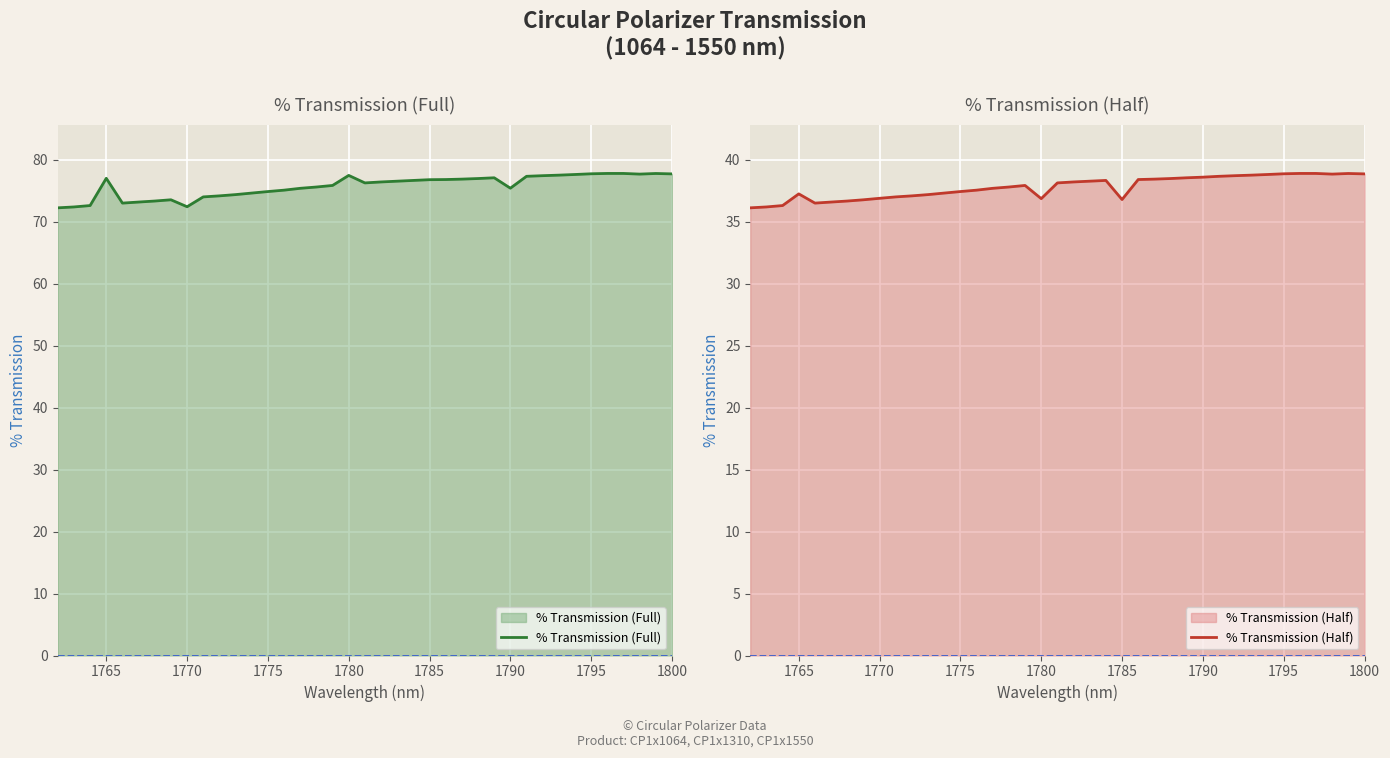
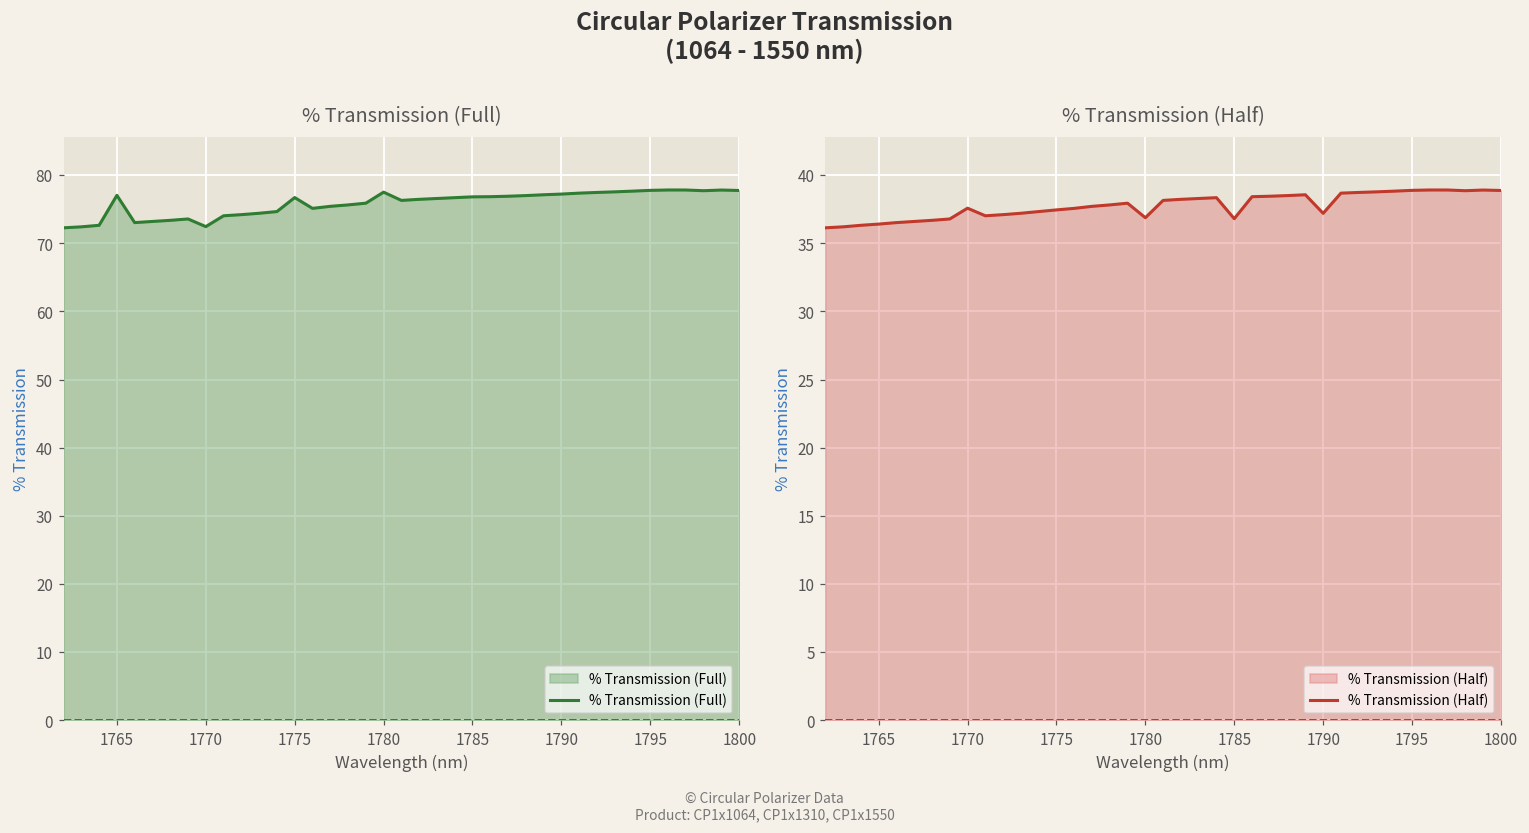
% Transmission (Full), 1775: 75 -> 77
% Transmission (Full), 1790: 75 -> 77
% Transmission (Half), 1765: 37.3 -> 36.4
% Transmission (Half), 1770: 36.9 -> 37.6
% Transmission (Half), 1790: 38.6 -> 37.2
